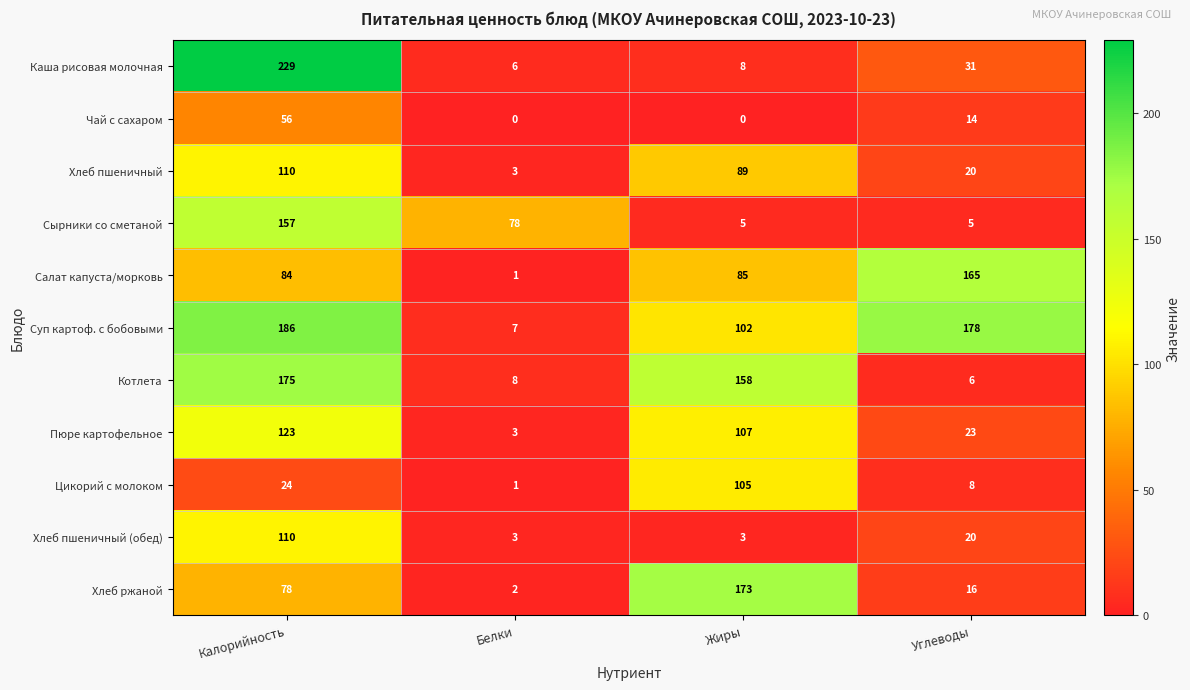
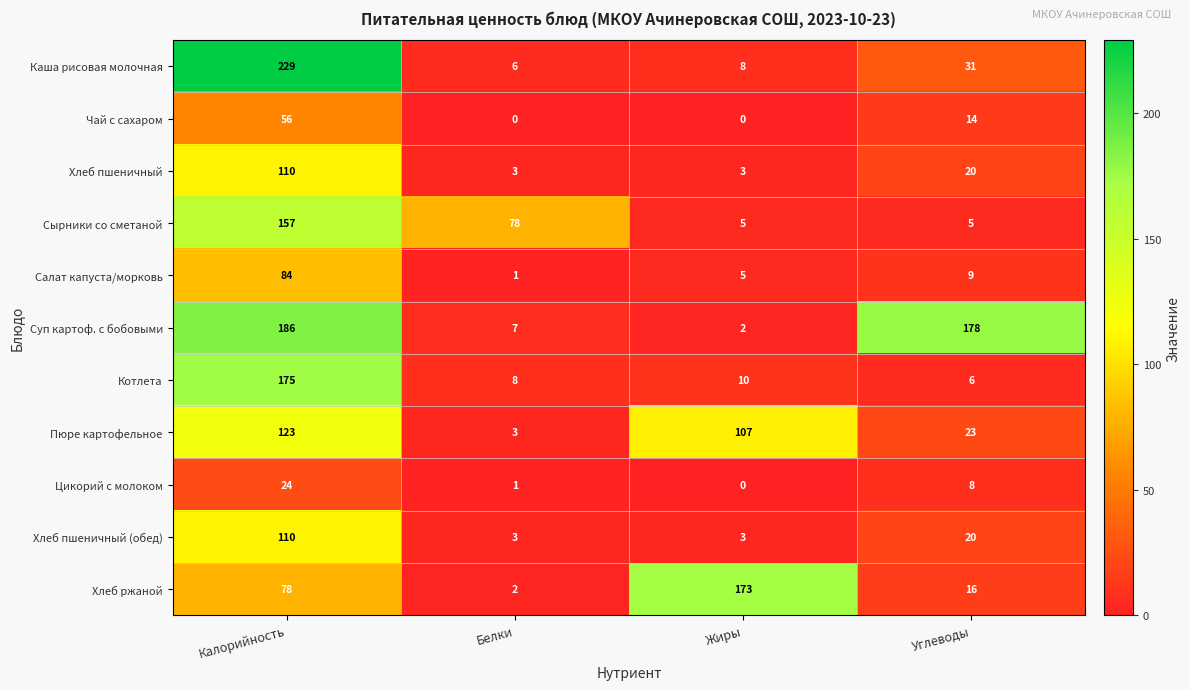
Хлеб пшеничный, Жиры: 89 -> 3
Салат капуста/морковь, Жиры: 85 -> 5
Салат капуста/морковь, Углеводы: 165 -> 9
Суп картоф. с бобовыми, Жиры: 102 -> 2
Котлета, Жиры: 158 -> 10
Цикорий с молоком, Жиры: 105 -> 0
